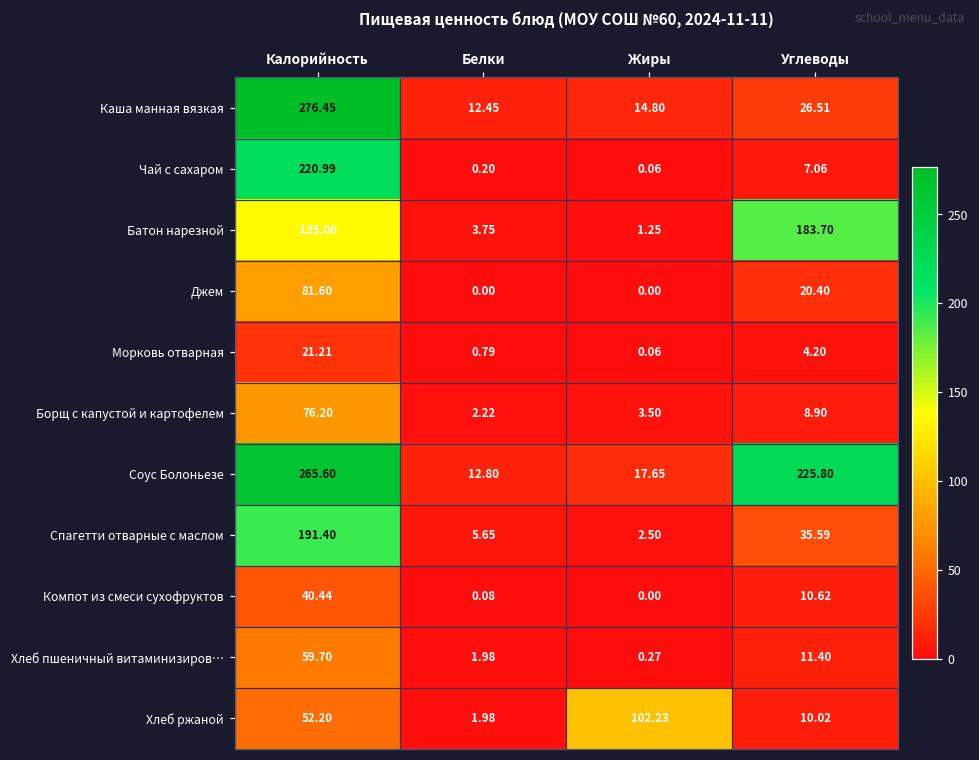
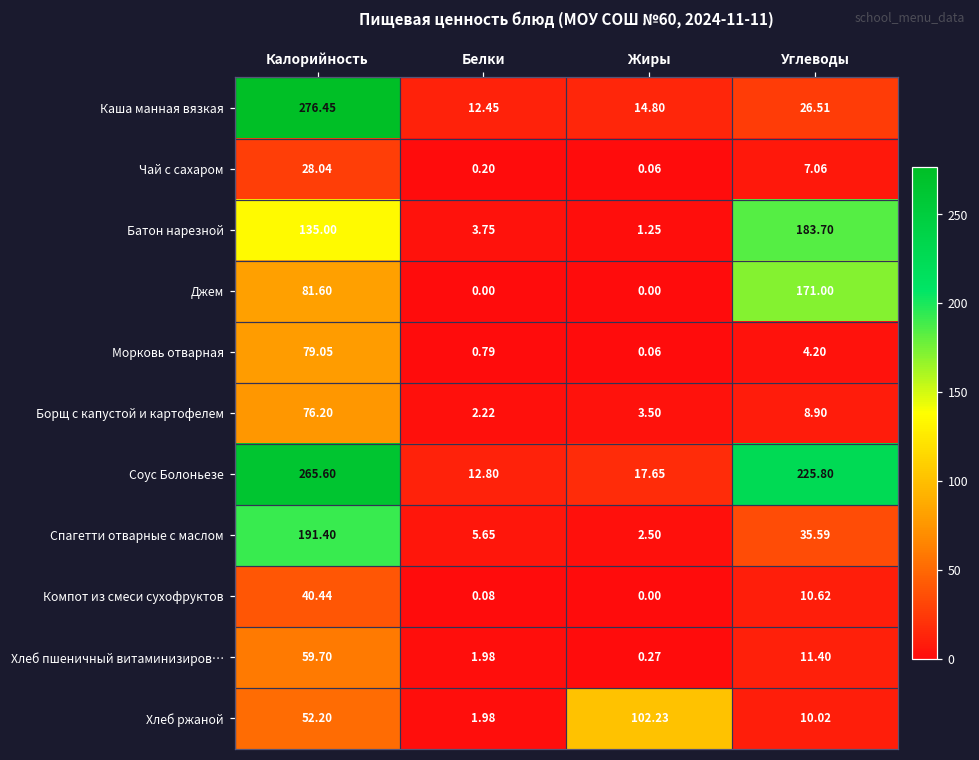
Чай с сахаром, Калорийность: 220.99 -> 28.04
Джем, Углеводы: 20.40 -> 171.00
Морковь отварная, Калорийность: 21.21 -> 79.05
